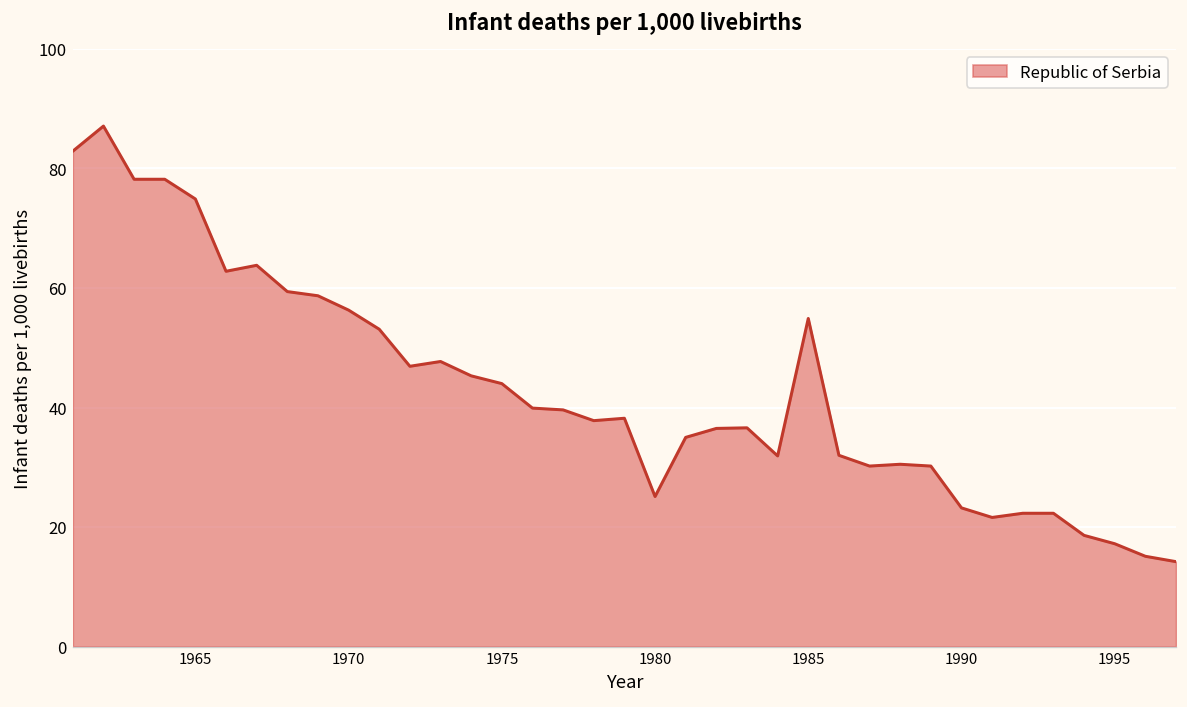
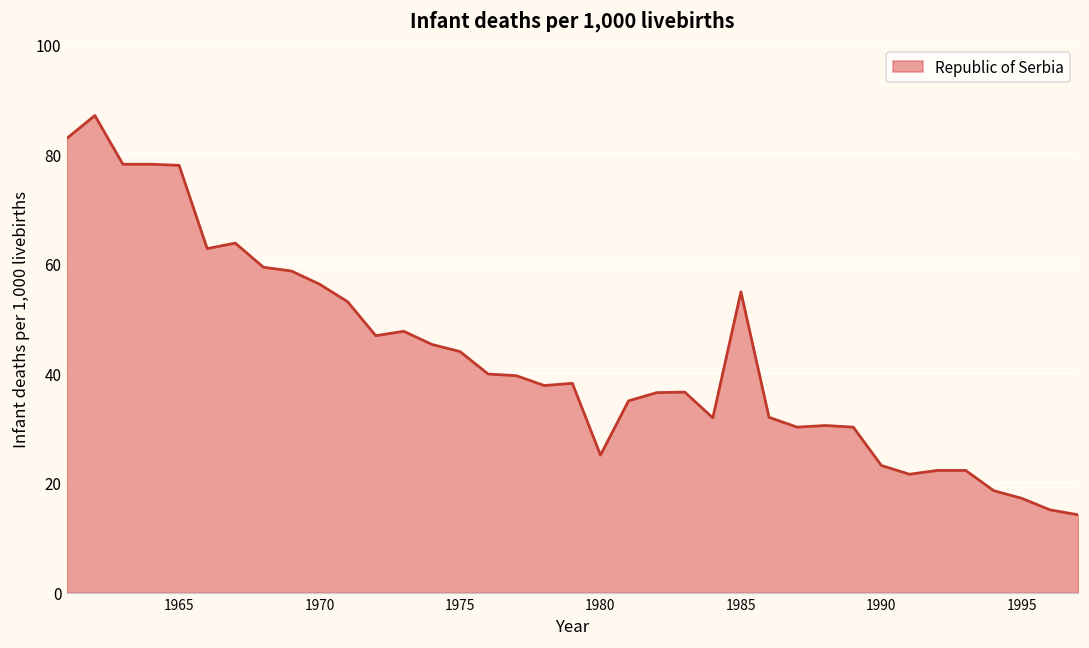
1965: 75 -> 78
